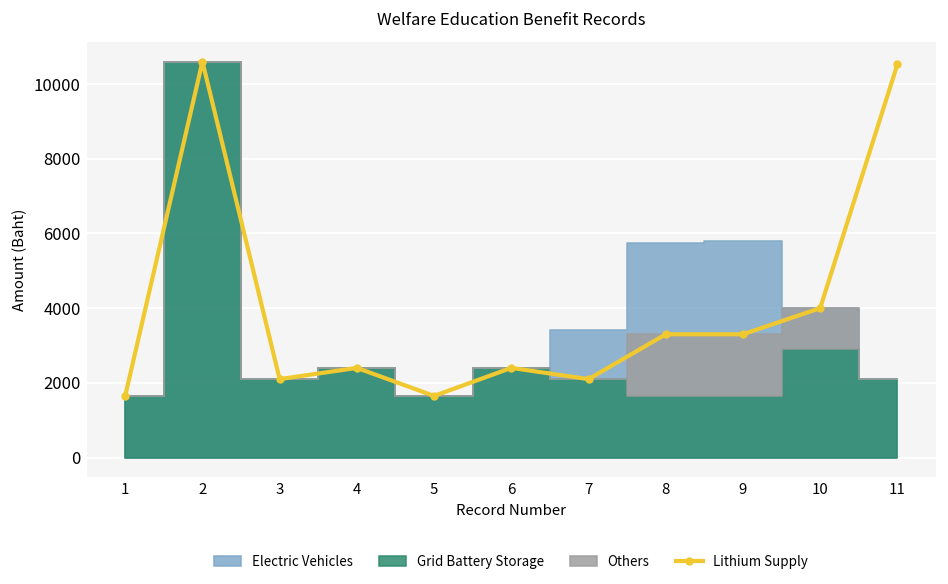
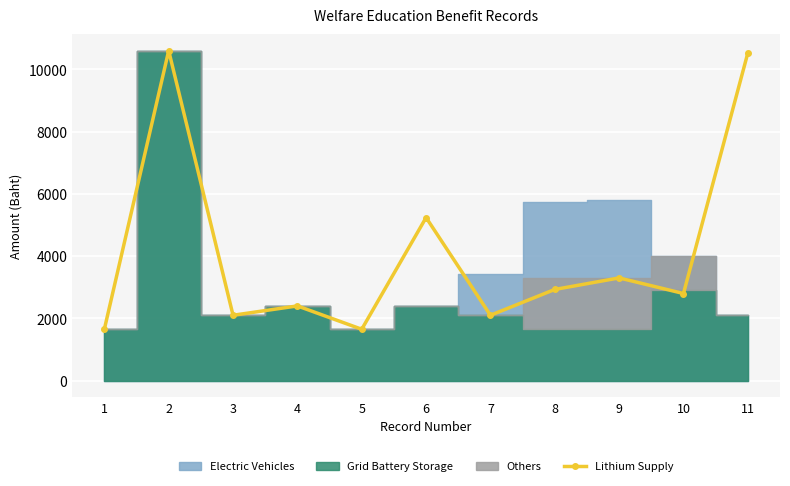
Lithium Supply, 6: 2400 -> 5200
Lithium Supply, 8: 3300 -> 2900
Lithium Supply, 10: 4000 -> 2800
